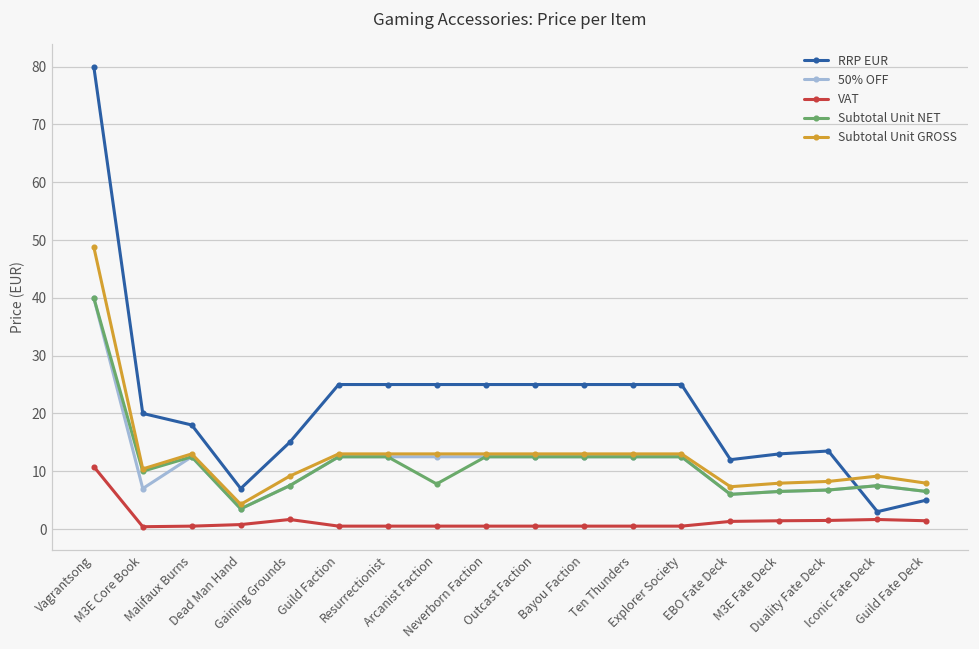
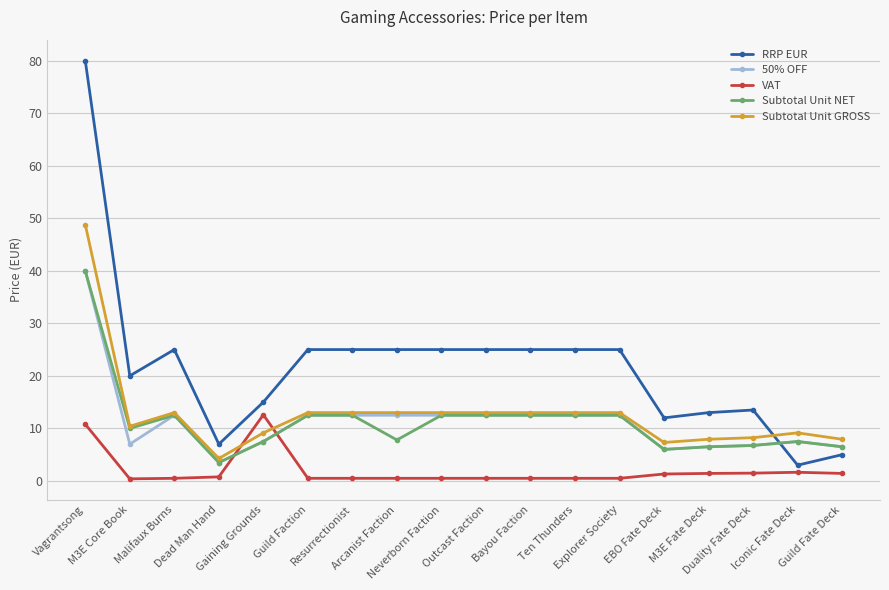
RRP EUR, Malifaux Burns: 18 -> 25
VAT, Gaining Grounds: 2 -> 13
